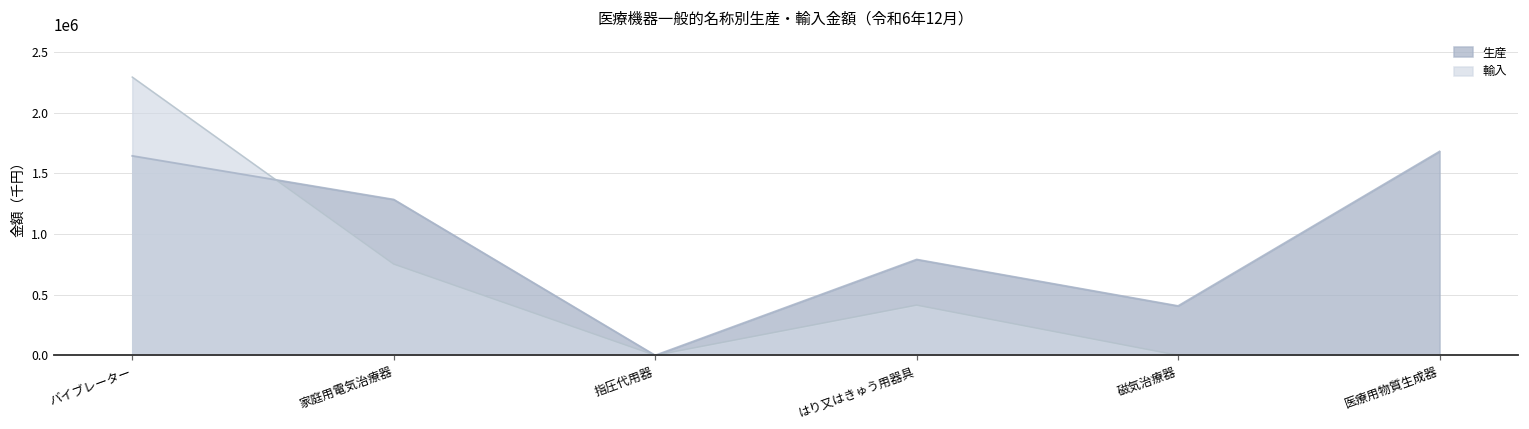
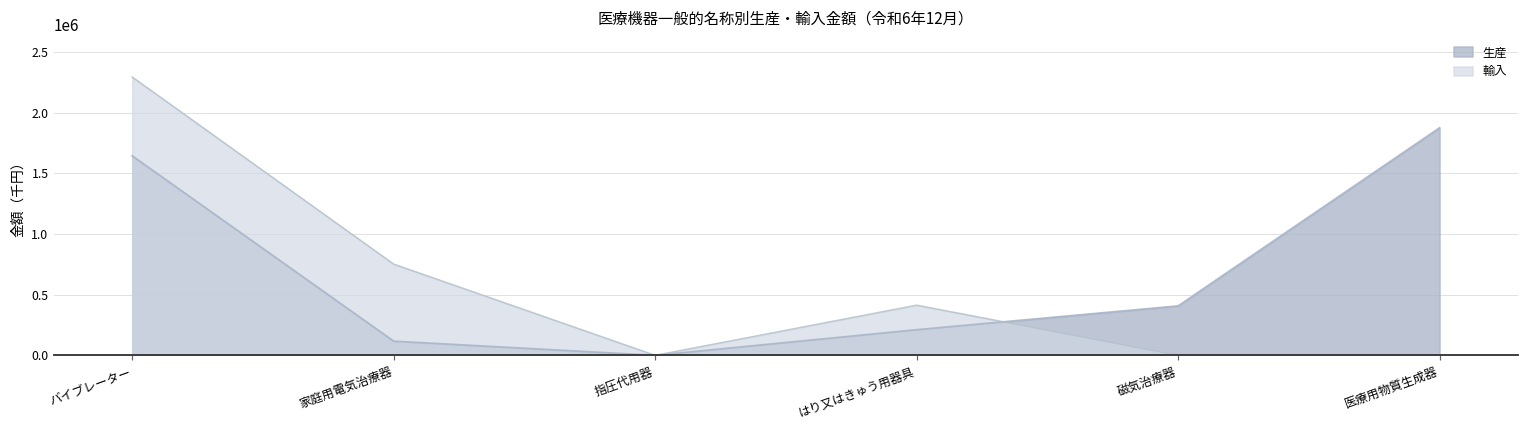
生産, 家庭用電気治療器: 1280000 -> 120000
生産, はり又はきゅう用器具: 790000 -> 210000
生産, 医療用物質生成器: 1680000 -> 1880000
